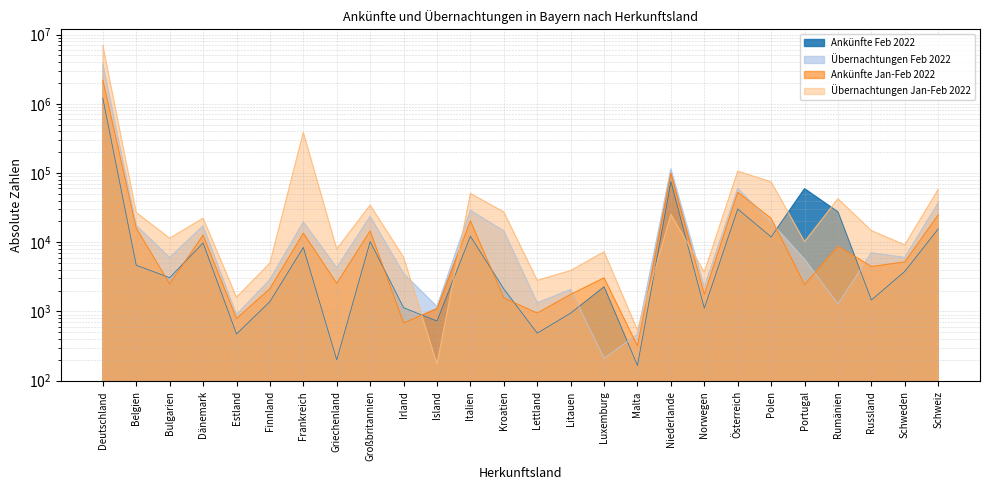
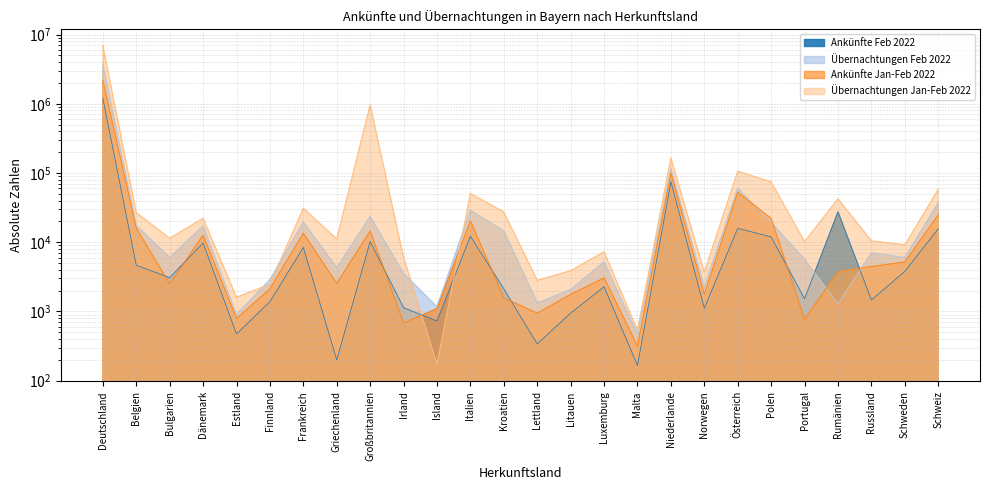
Übernachtungen Jan-Feb 2022, Finnland: 5000 -> 2500
Übernachtungen Jan-Feb 2022, Frankreich: 400000 -> 30000
Übernachtungen Jan-Feb 2022, Griechenland: 8000 -> 11000
Übernachtungen Jan-Feb 2022, Großbritannien: 30000 -> 1000000
Ankünfte Feb 2022, Lettland: 500 -> 300
Übernachtungen Feb 2022, Luxemburg: 210 -> 5000
Übernachtungen Jan-Feb 2022, Niederlande: 25000 -> 160000
Ankünfte Feb 2022, Österreich: 30000 -> 16000
Ankünfte Feb 2022, Portugal: 60000 -> 1500
Ankünfte Jan-Feb 2022, Portugal: 2400 -> 800
Ankünfte Jan-Feb 2022, Rumänien: 9000 -> 4000
Übernachtungen Jan-Feb 2022, Russland: 15000 -> 10000
